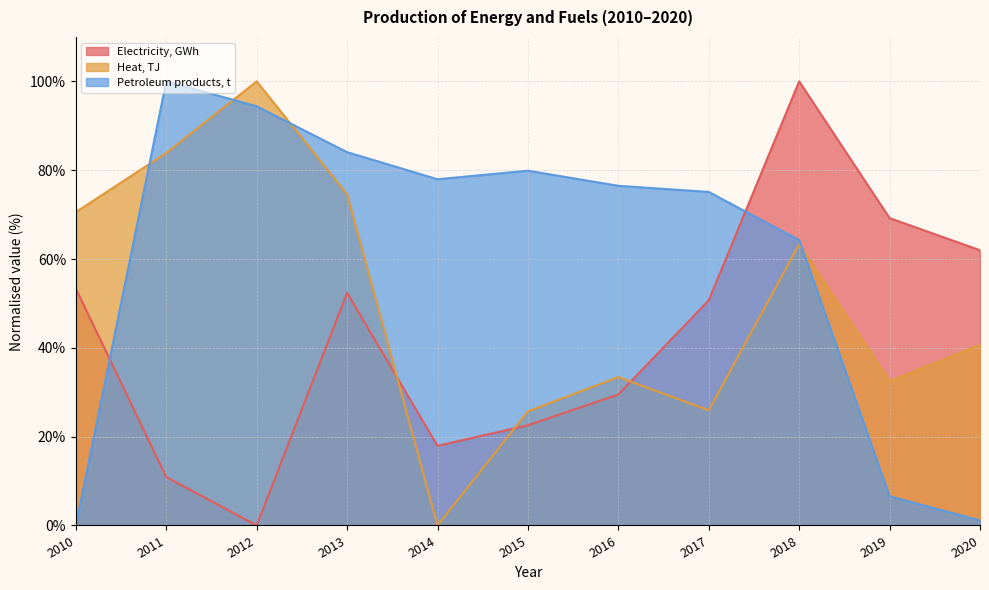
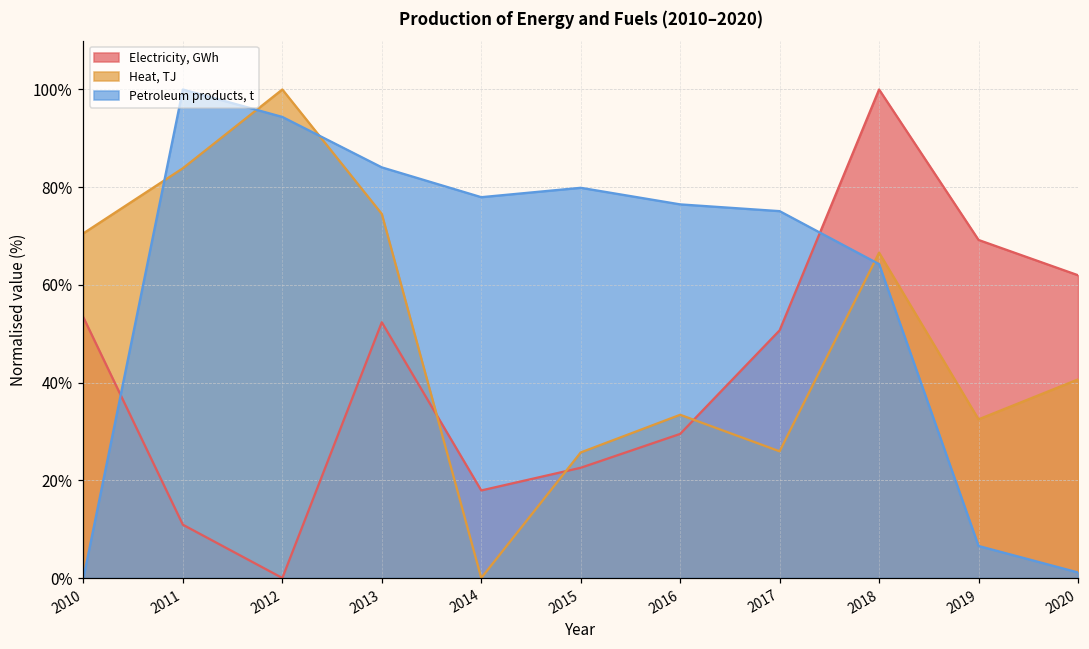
Heat, TJ, 2018: 63% -> 67%
